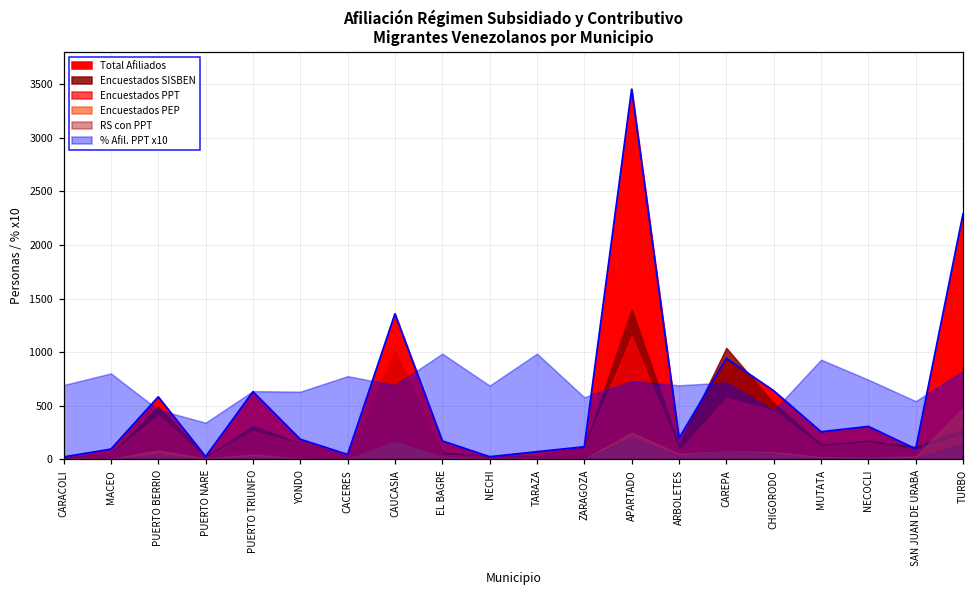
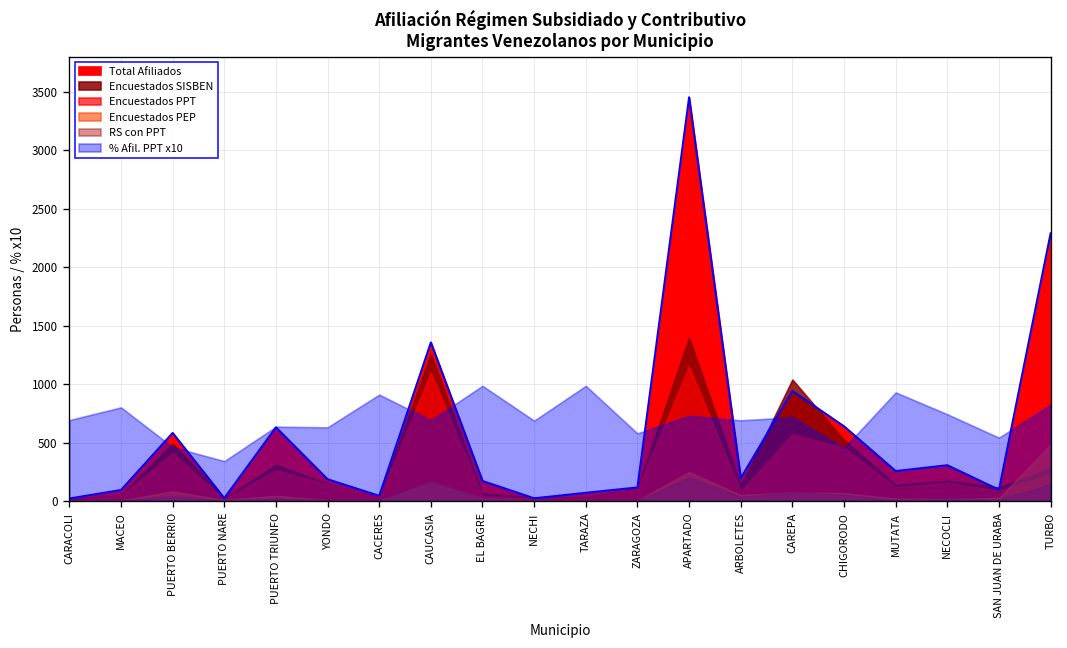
% Afil. PPT x10, CACERES: 800 -> 900
Encuestados SISBEN, CAUCASIA: 1000 -> 1300
